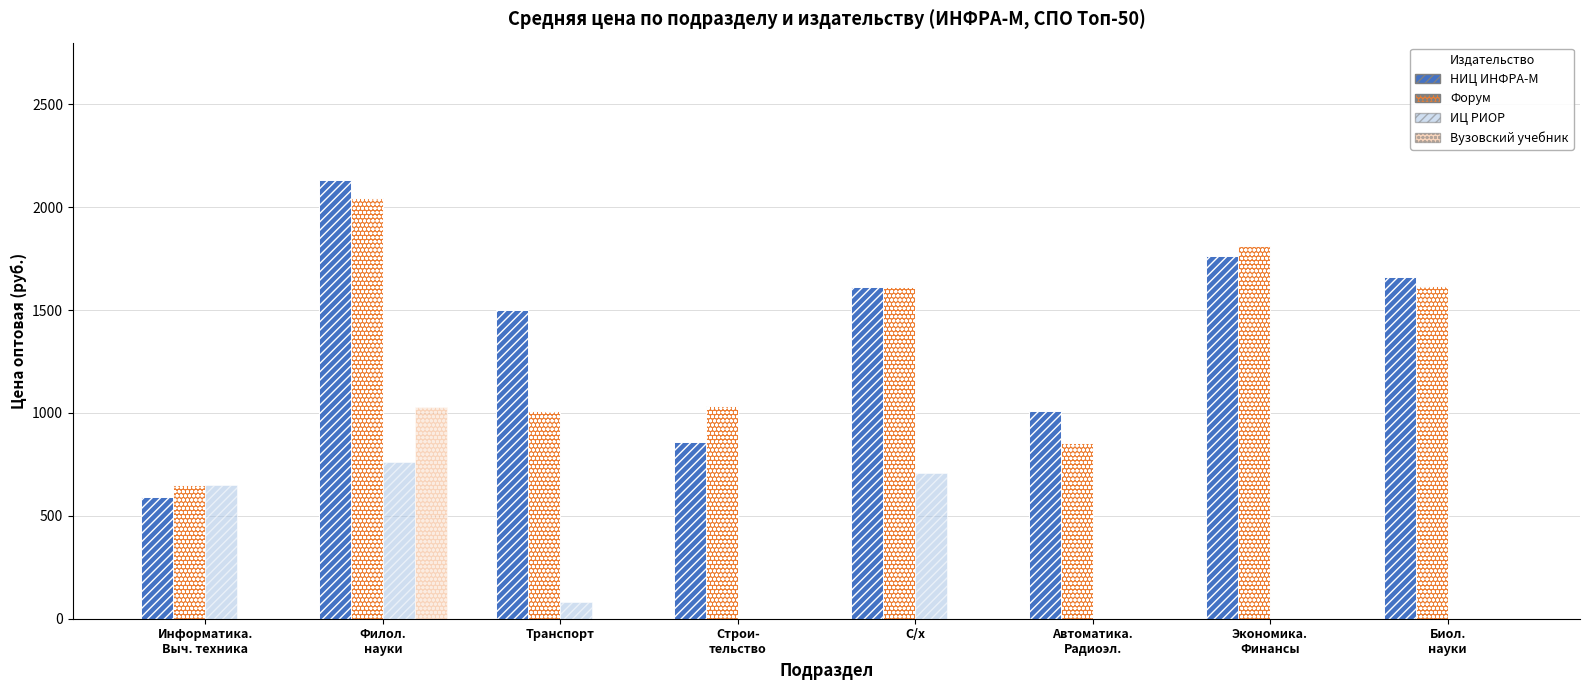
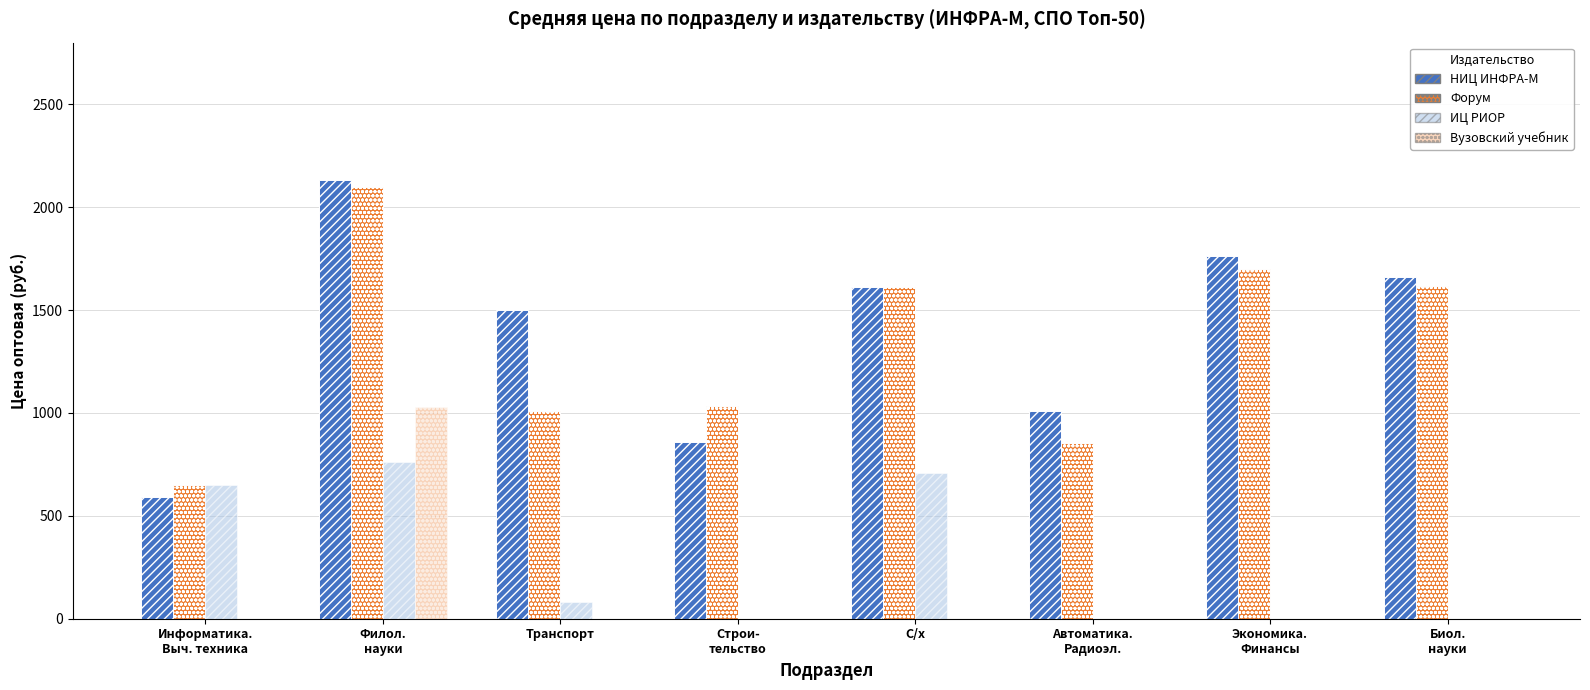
Форум, Филол. науки: 2050 -> 2100
Форум, Экономика. Финансы: 1810 -> 1700
